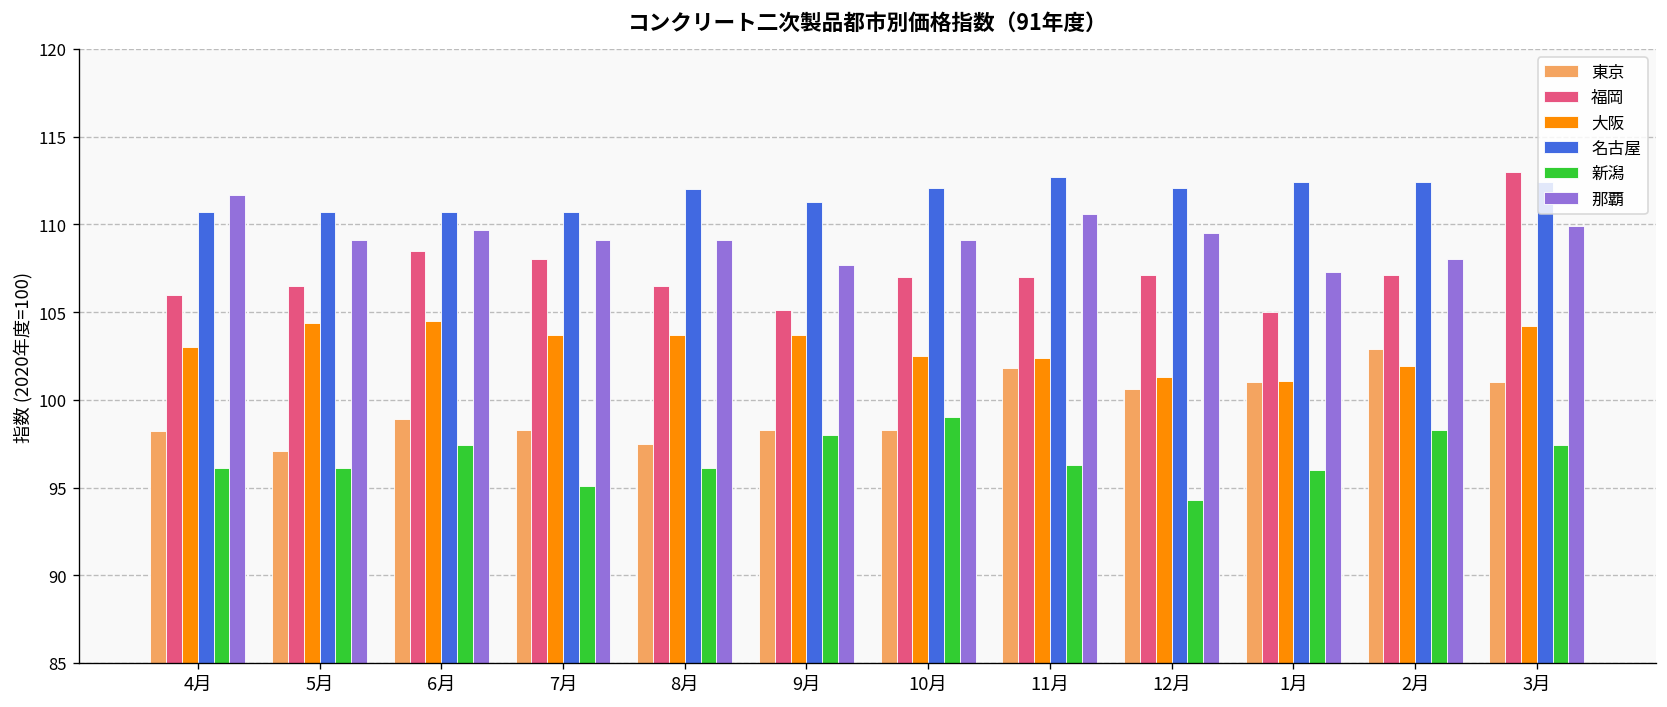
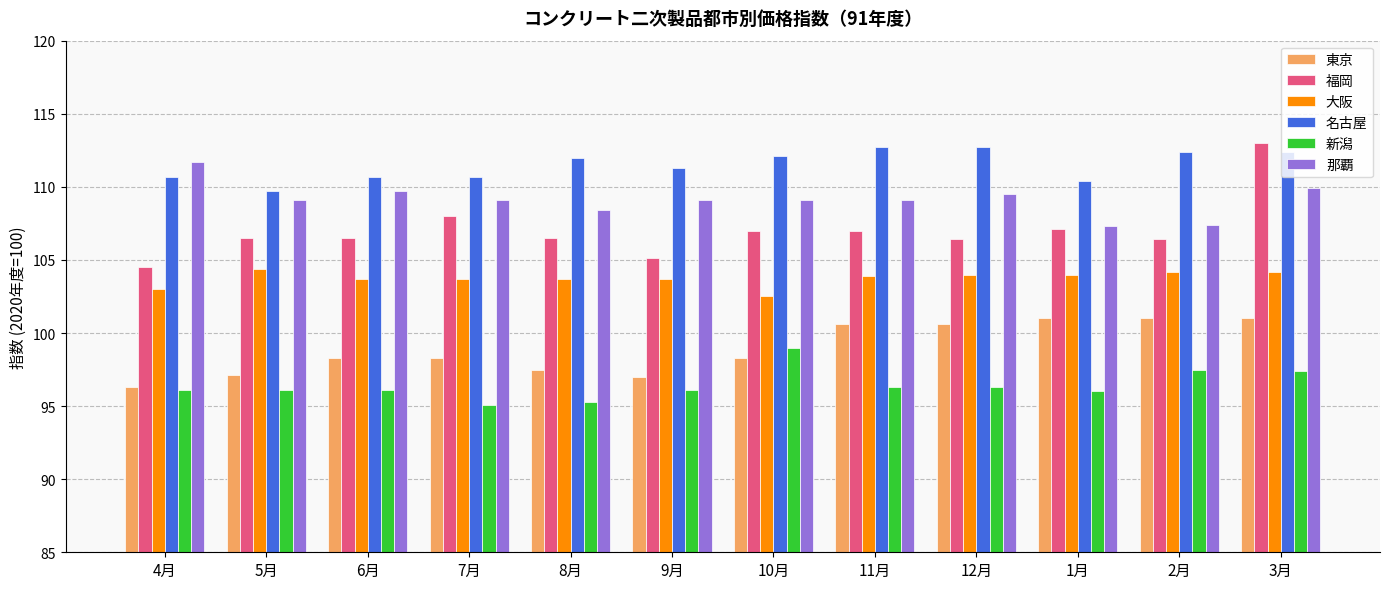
東京, 4月: 98.2 -> 96.3
福岡, 4月: 106.0 -> 104.5
名古屋, 5月: 110.7 -> 109.7
東京, 6月: 98.9 -> 98.3
福岡, 6月: 108.5 -> 106.5
大阪, 6月: 104.5 -> 103.7
新潟, 6月: 97.4 -> 96.1
新潟, 8月: 96.1 -> 95.3
那覇, 8月: 109.1 -> 108.4
東京, 9月: 98.3 -> 97.0
新潟, 9月: 98.0 -> 96.1
那覇, 9月: 107.7 -> 109.1
東京, 11月: 101.8 -> 100.6
大阪, 11月: 102.4 -> 103.9
那覇, 11月: 110.6 -> 109.1
福岡, 12月: 107.1 -> 106.4
大阪, 12月: 101.3 -> 104.0
名古屋, 12月: 112.1 -> 112.7
新潟, 12月: 94.3 -> 96.3
福岡, 1月: 105.0 -> 107.1
大阪, 1月: 101.1 -> 104.0
名古屋, 1月: 112.4 -> 110.4
東京, 2月: 102.9 -> 101.0
福岡, 2月: 107.1 -> 106.4
大阪, 2月: 101.9 -> 104.2
新潟, 2月: 98.3 -> 97.5
那覇, 2月: 108.0 -> 107.4
